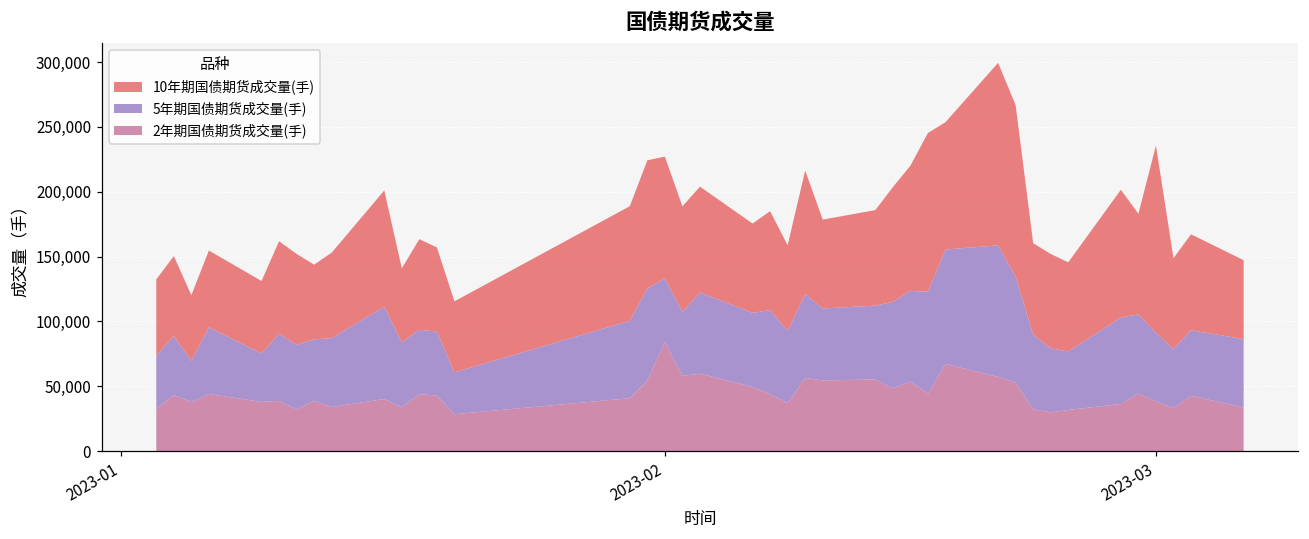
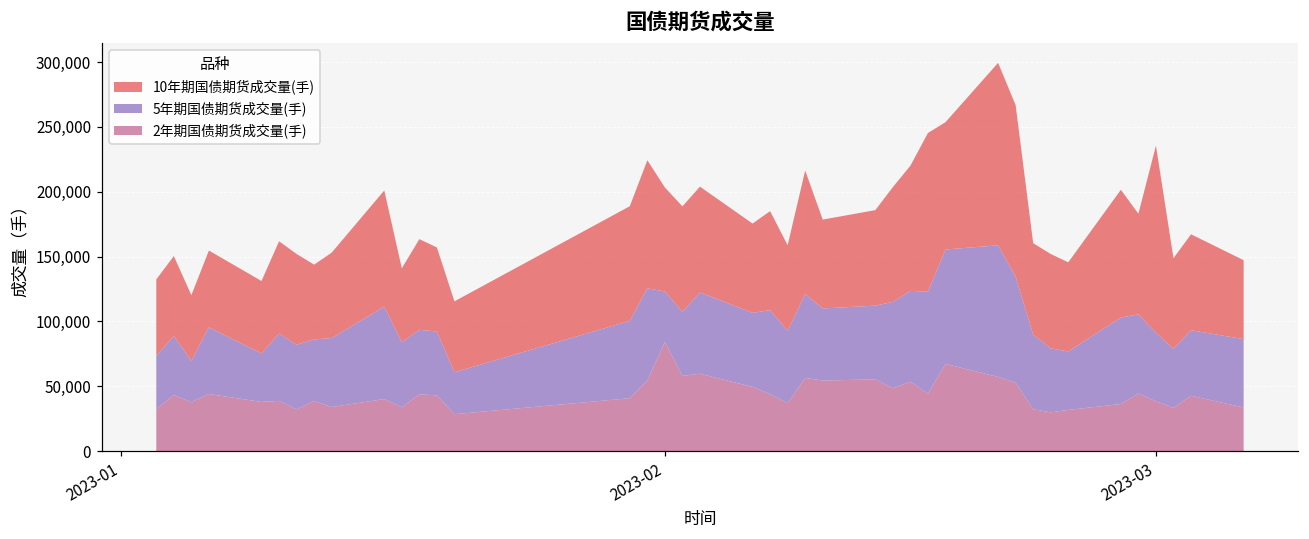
5年期国债期货成交量(手), 2023-02: 49,000 -> 39,000
10年期国债期货成交量(手), 2023-02: 94,000 -> 80,000
